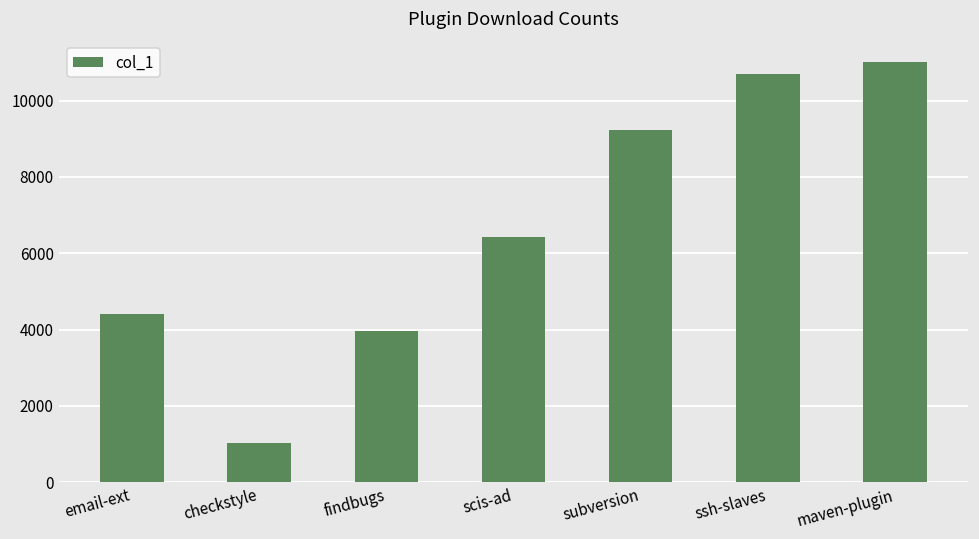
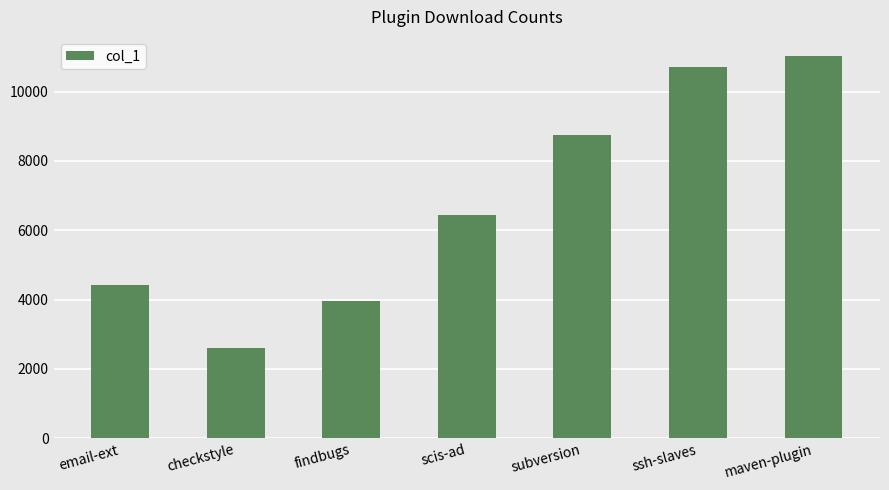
checkstyle: 1000 -> 2600
subversion: 9200 -> 8700
